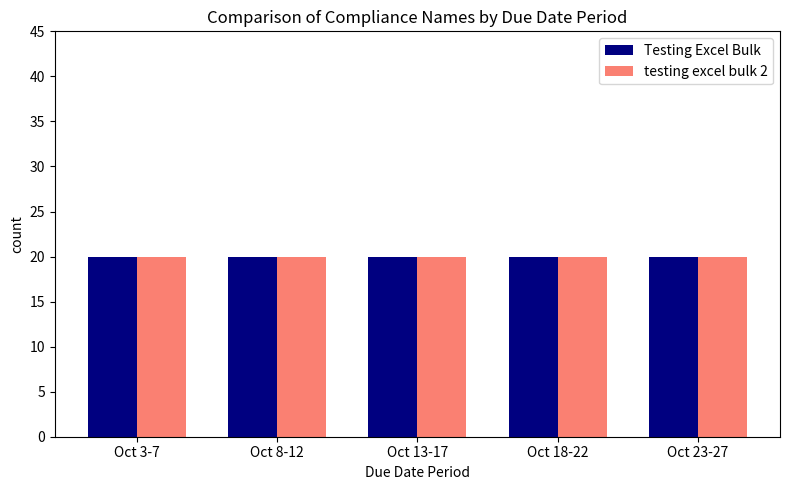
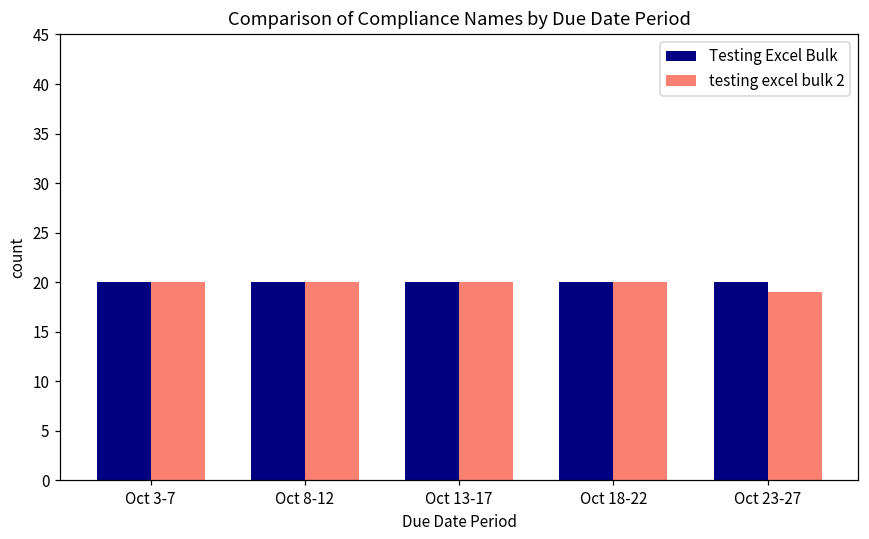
testing excel bulk 2, Oct 23-27: 20 -> 19
